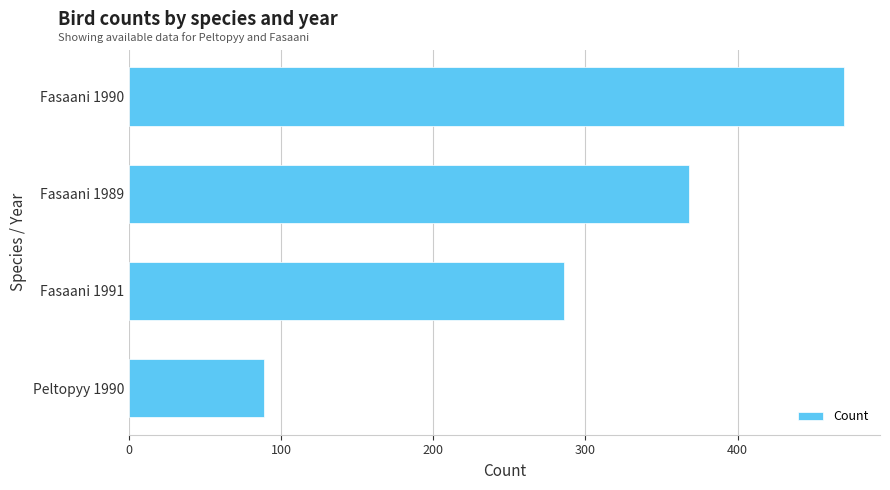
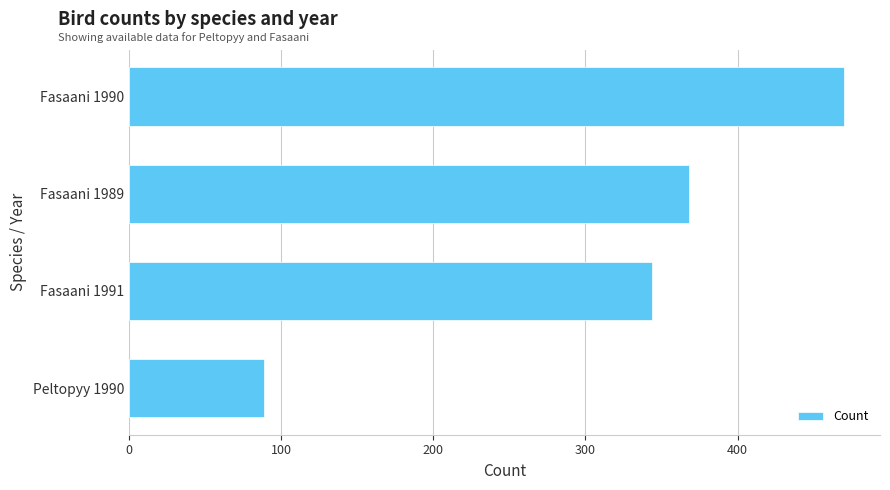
Fasaani 1991: 286 -> 344
